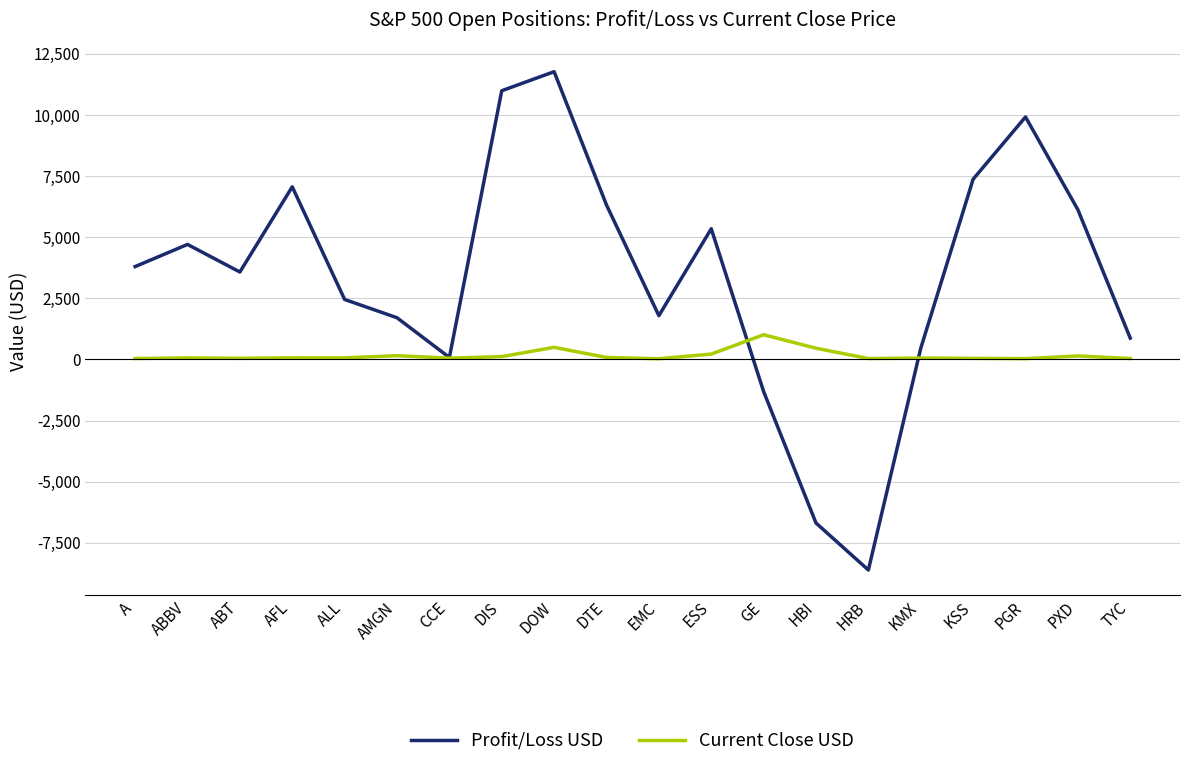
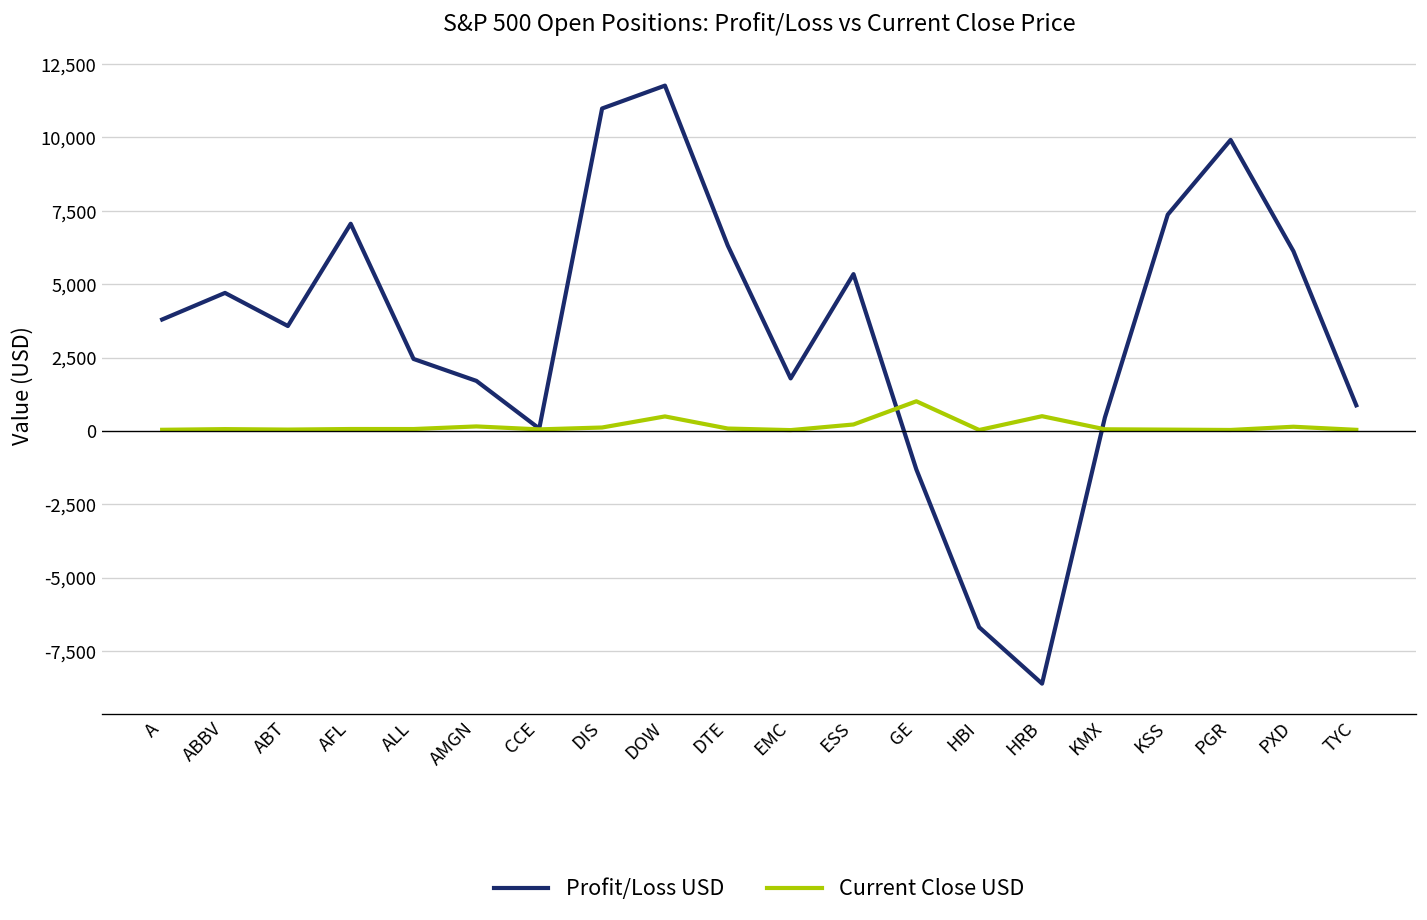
Current Close USD, HBI: 500 -> 0
Current Close USD, HRB: 0 -> 500
